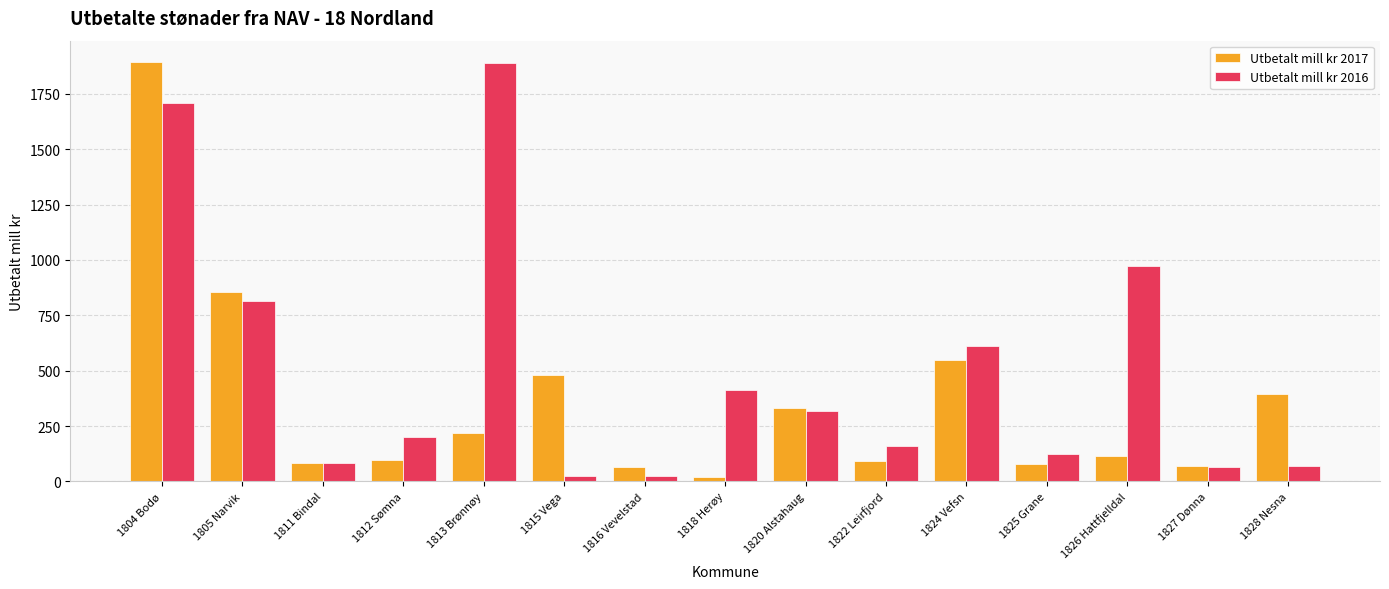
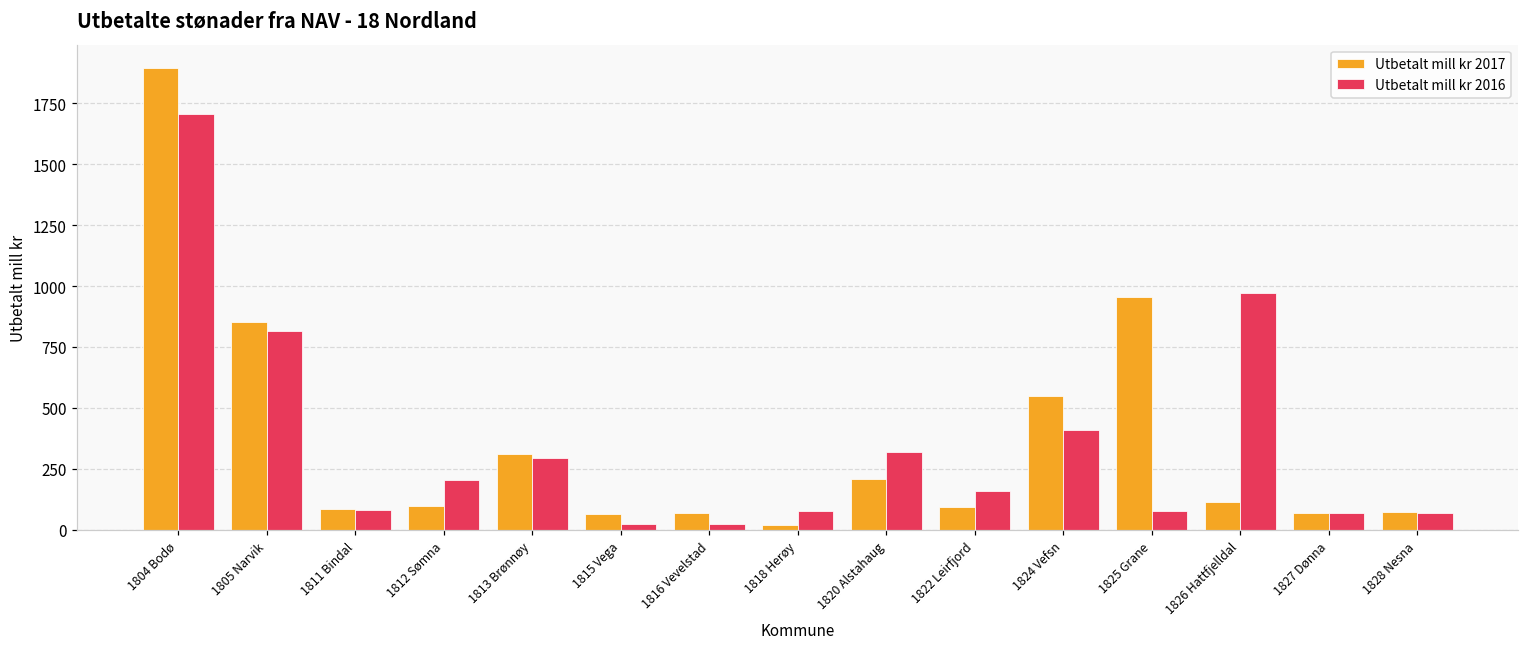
Utbetalt mill kr 2017, 1813 Brønnøy: 220 -> 310
Utbetalt mill kr 2016, 1813 Brønnøy: 1890 -> 300
Utbetalt mill kr 2017, 1815 Vega: 480 -> 70
Utbetalt mill kr 2016, 1818 Herøy: 410 -> 80
Utbetalt mill kr 2017, 1820 Alstahaug: 330 -> 210
Utbetalt mill kr 2016, 1824 Vefsn: 610 -> 410
Utbetalt mill kr 2017, 1825 Grane: 80 -> 950
Utbetalt mill kr 2016, 1825 Grane: 120 -> 80
Utbetalt mill kr 2017, 1828 Nesna: 400 -> 70
